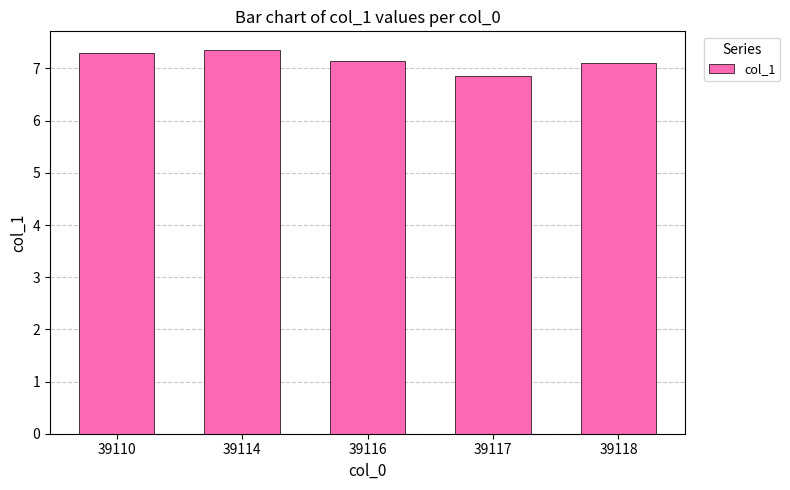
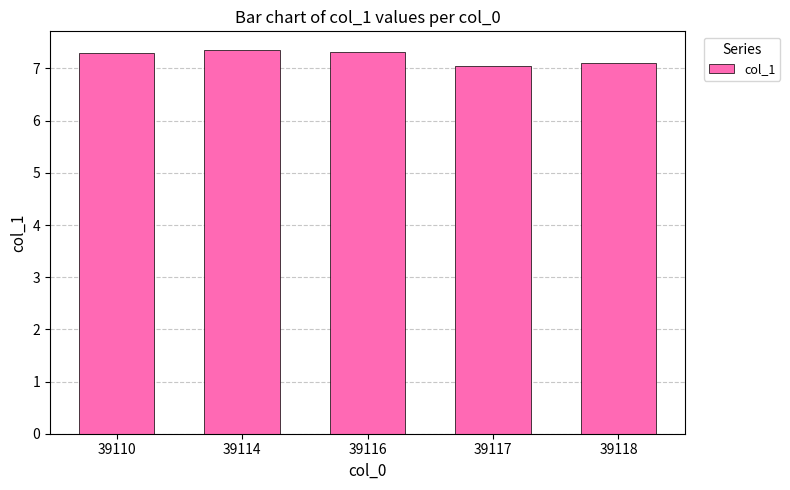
39116: 7.1 -> 7.3
39117: 6.9 -> 7.0
